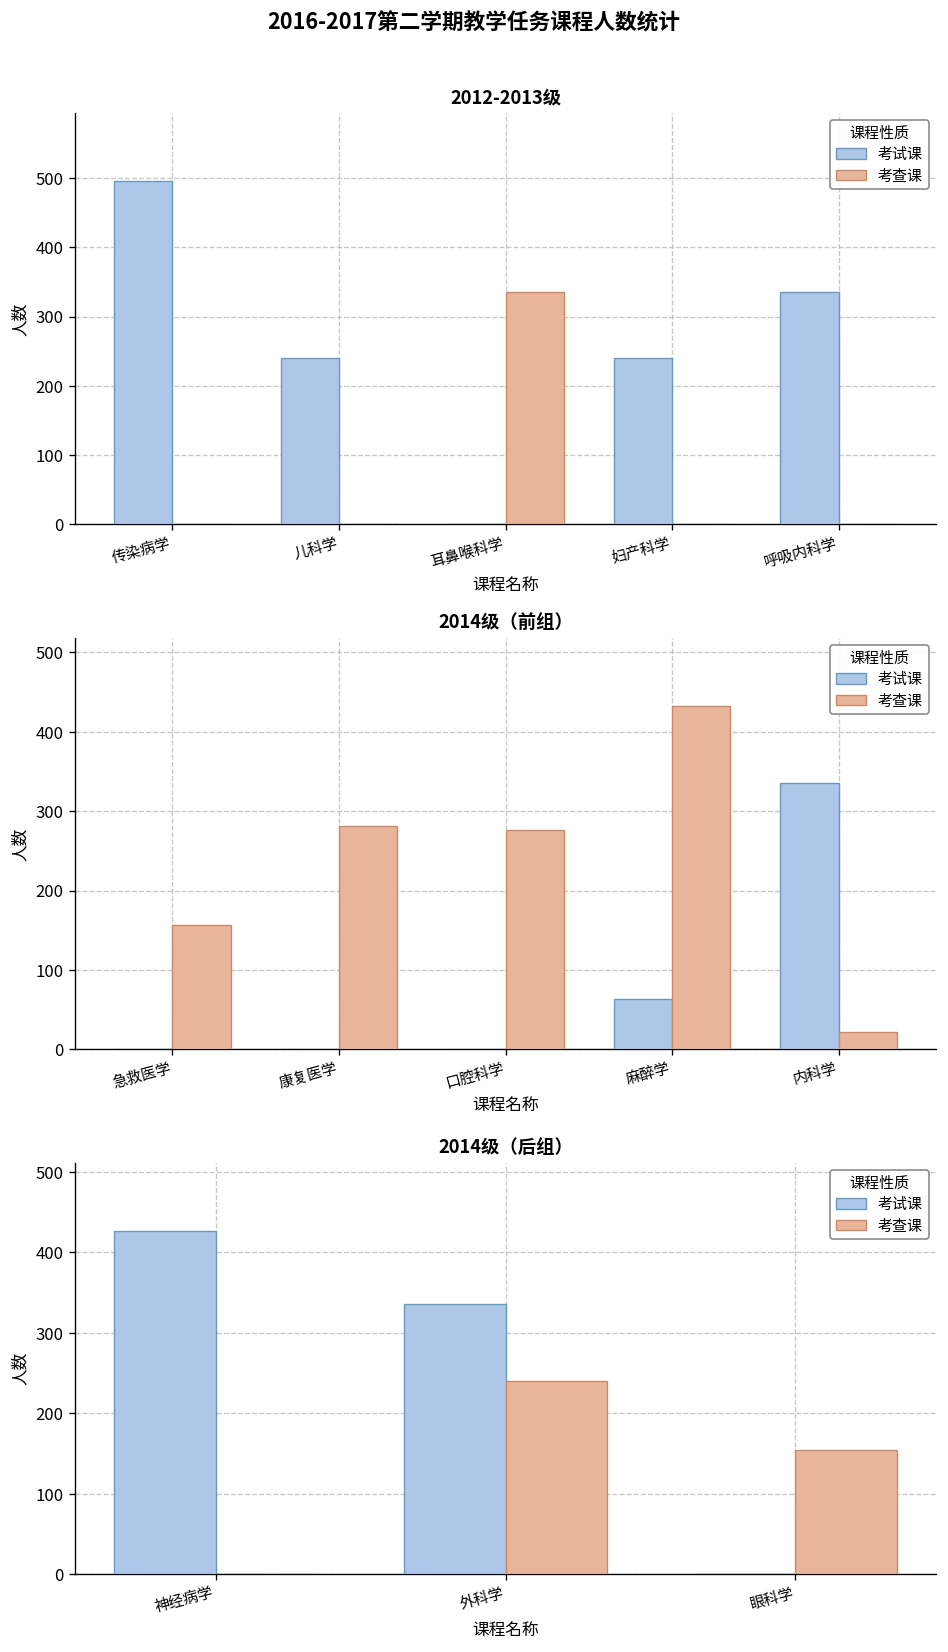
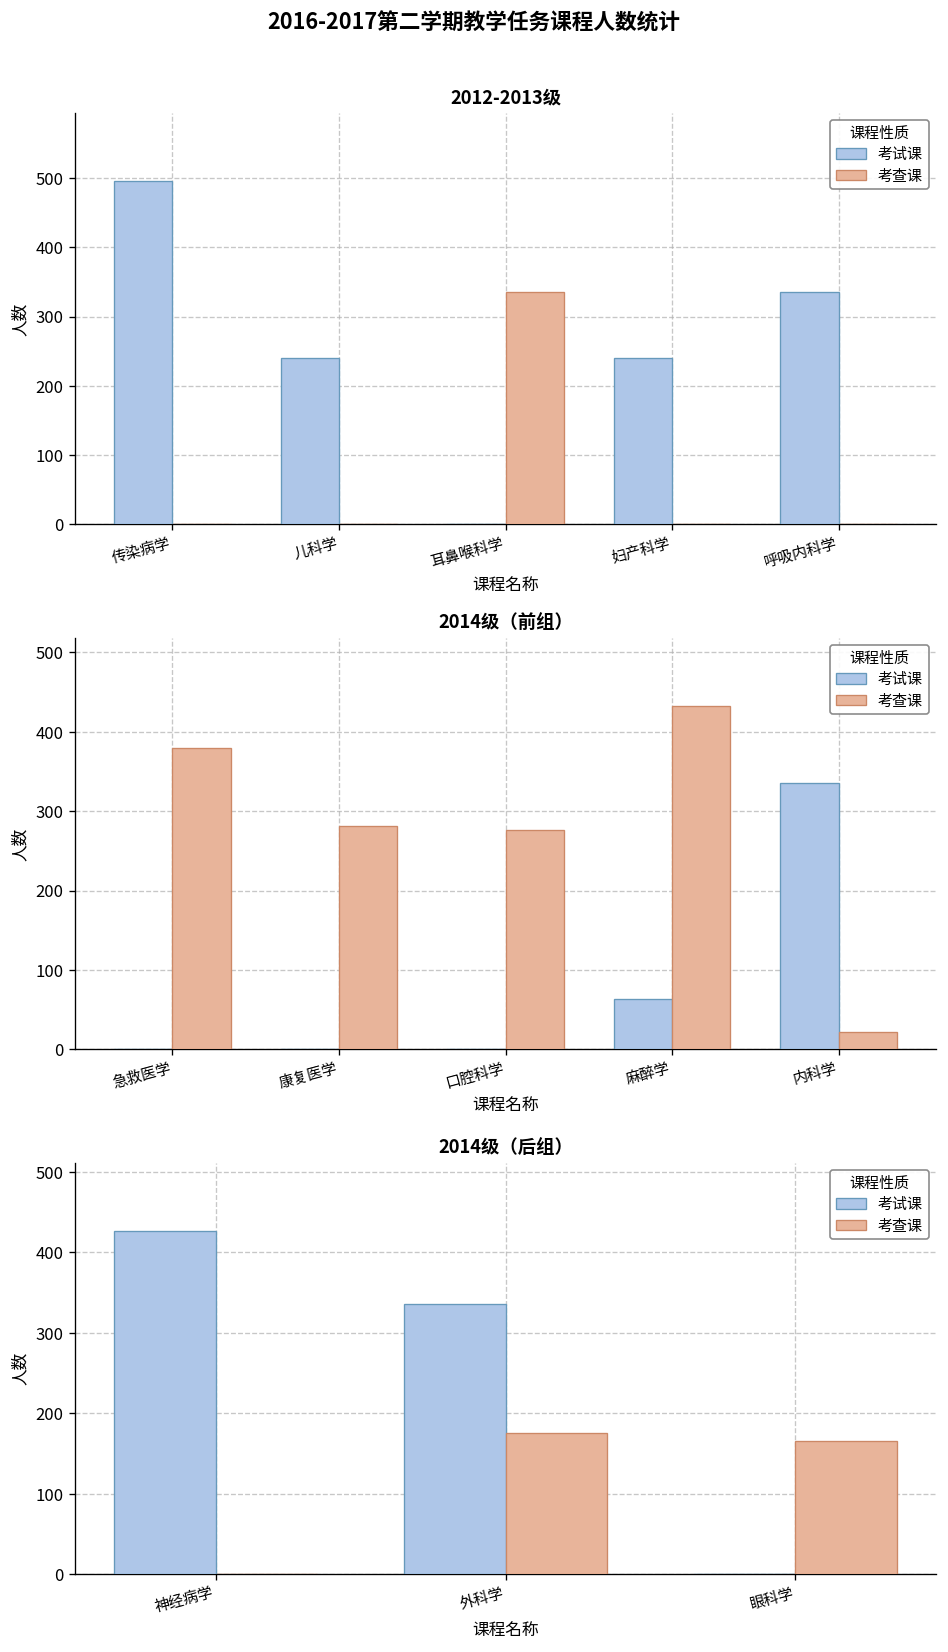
2014级（前组）, 考查课, 急救医学: 160 -> 380
2014级（后组）, 考查课, 外科学: 240 -> 180
2014级（后组）, 考查课, 眼科学: 150 -> 170
